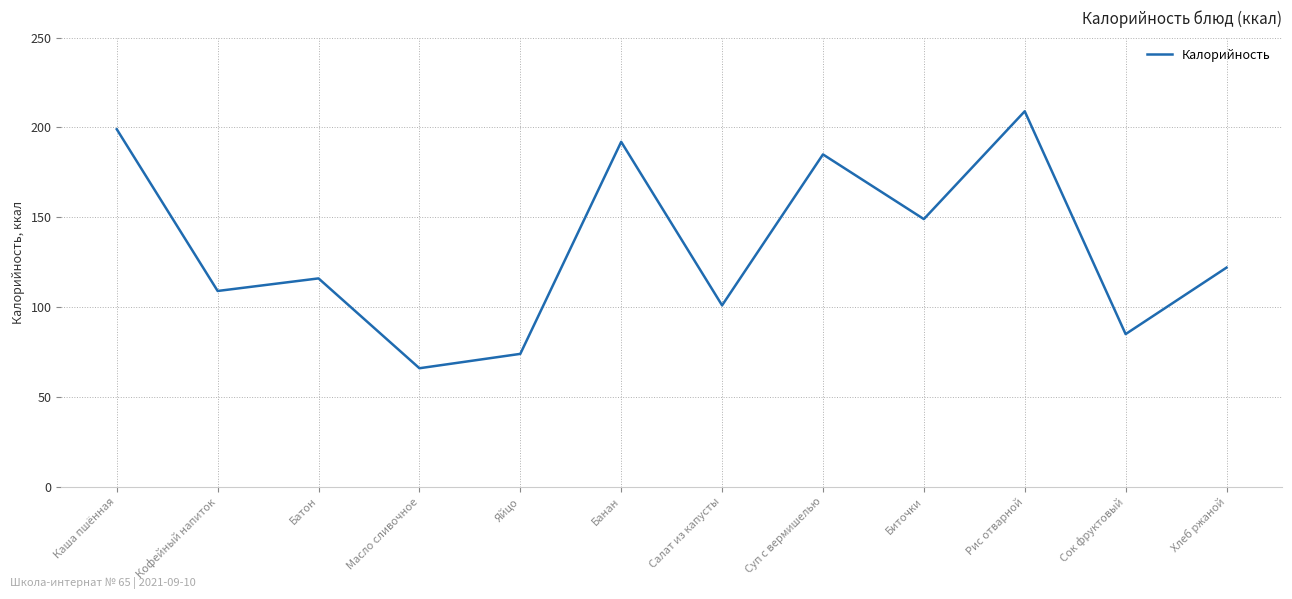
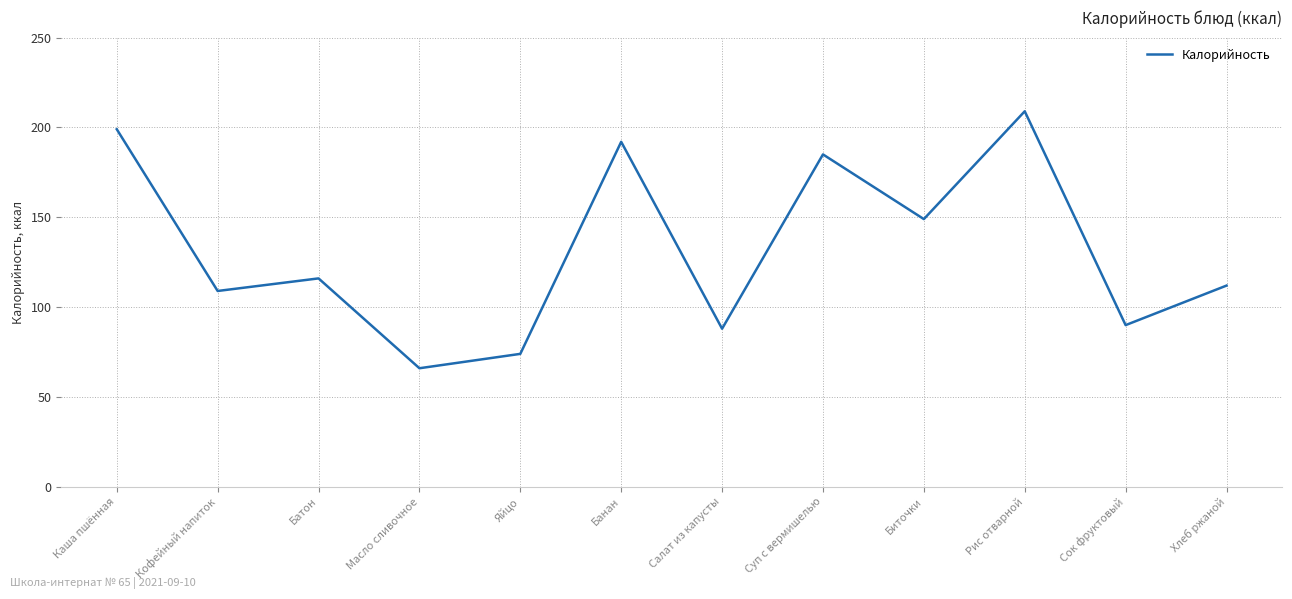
Салат из капусты: 101 -> 88
Сок фруктовый: 85 -> 90
Хлеб ржаной: 122 -> 112
